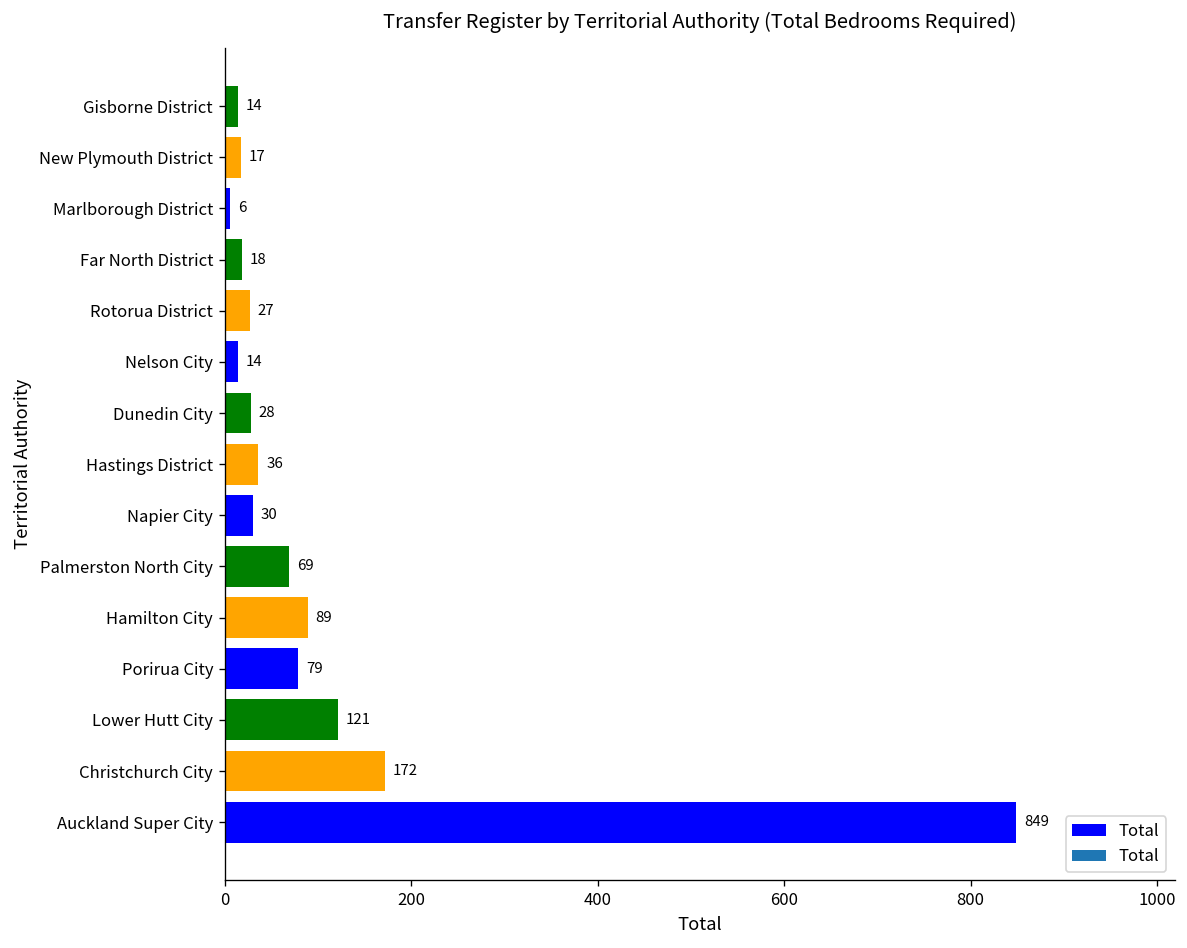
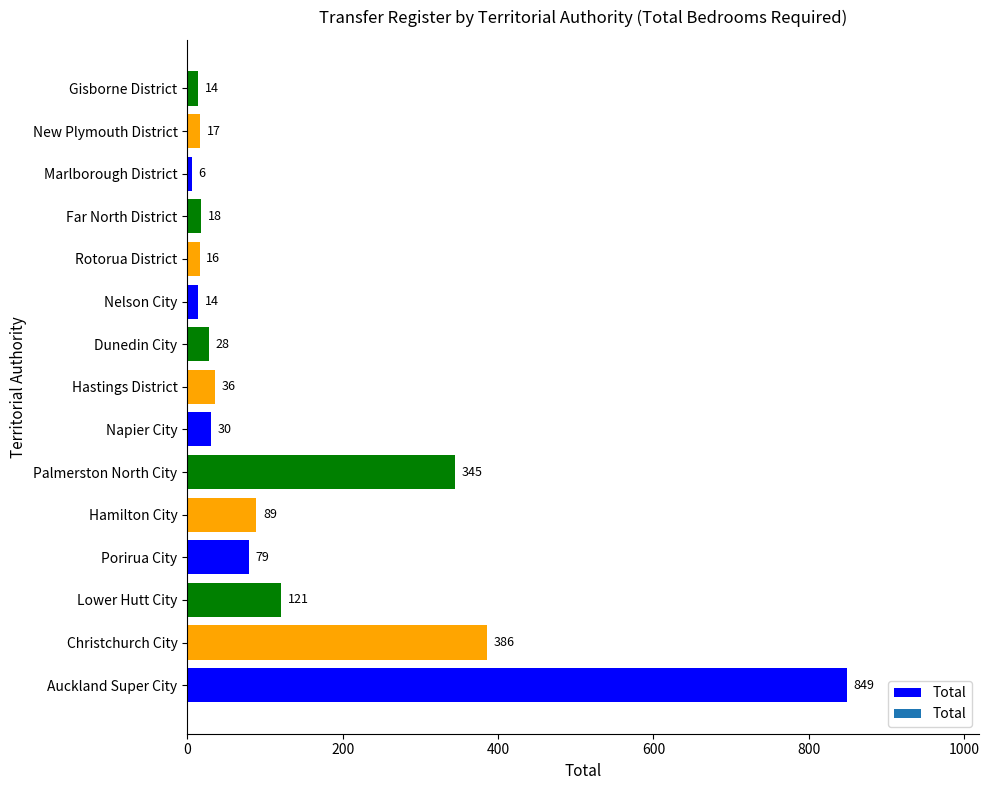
Rotorua District: 27 -> 16
Palmerston North City: 69 -> 345
Christchurch City: 172 -> 386
